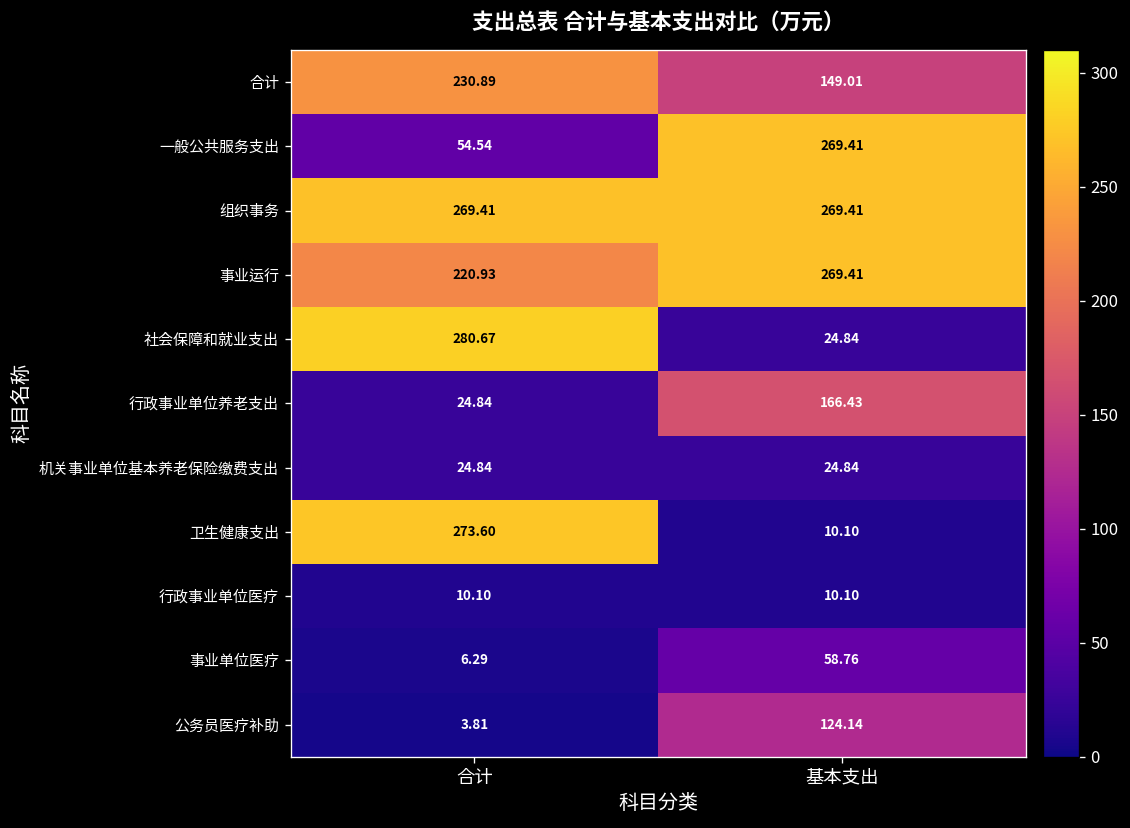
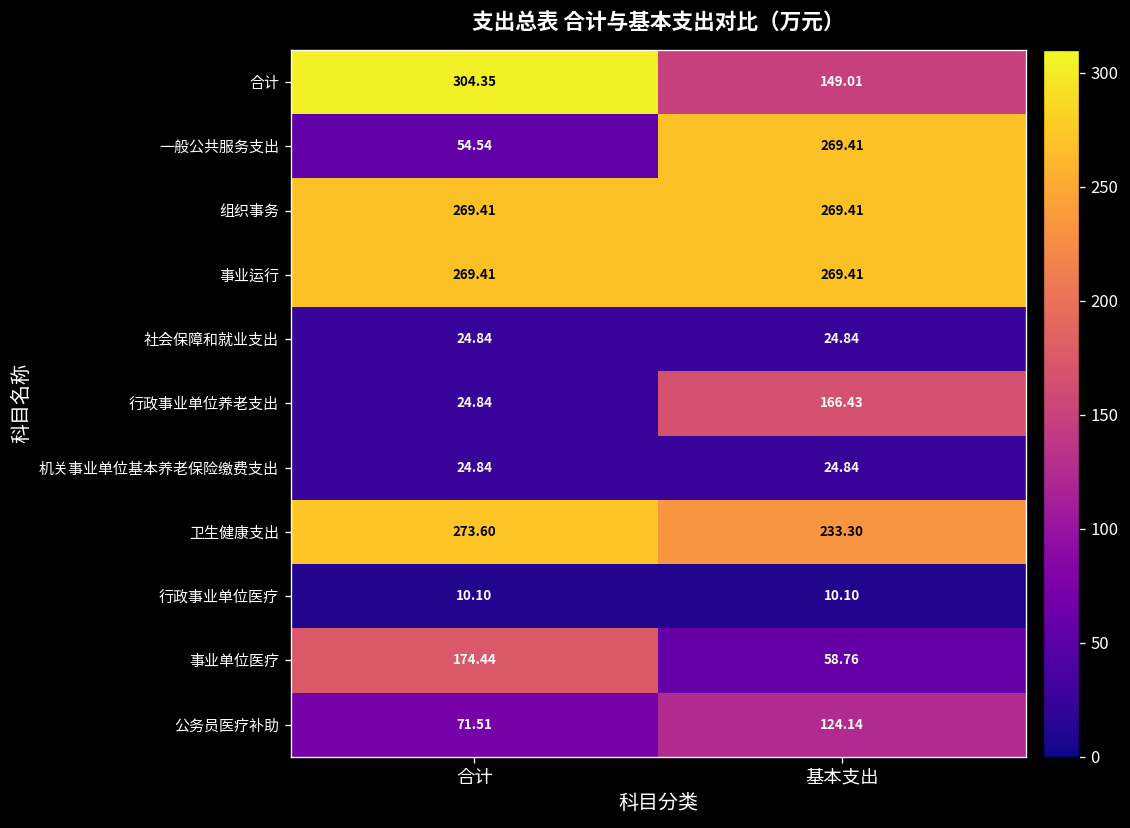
合计, 合计: 230.89 -> 304.35
事业运行, 合计: 220.93 -> 269.41
社会保障和就业支出, 合计: 280.67 -> 24.84
卫生健康支出, 基本支出: 10.10 -> 233.30
事业单位医疗, 合计: 6.29 -> 174.44
公务员医疗补助, 合计: 3.81 -> 71.51
